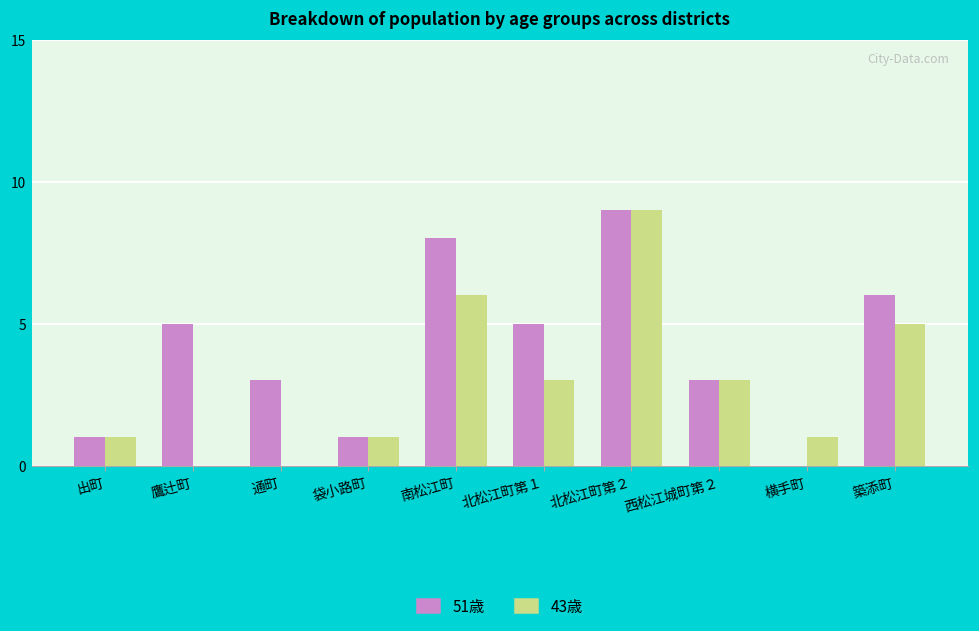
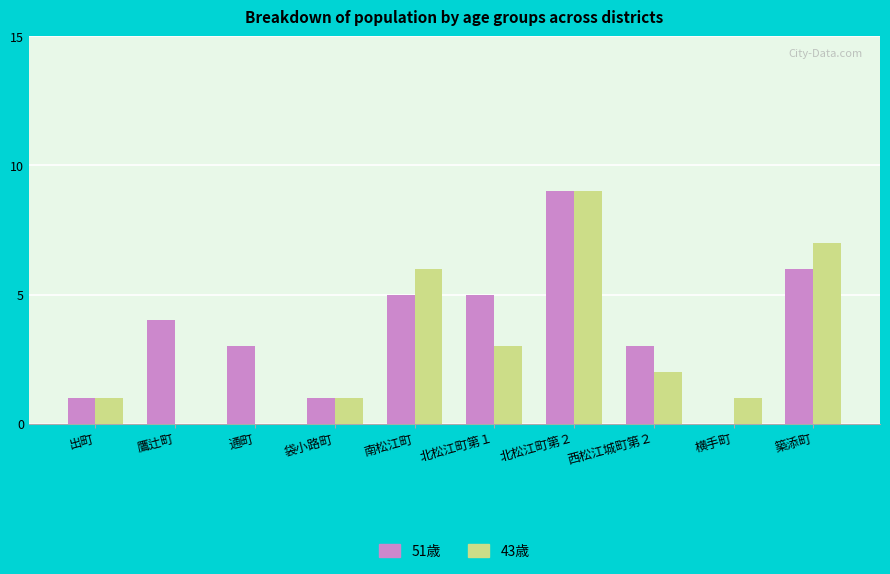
51歳, 鷹辻町: 5 -> 4
51歳, 南松江町: 8 -> 5
43歳, 西松江城町第２: 3 -> 2
43歳, 築添町: 5 -> 7
